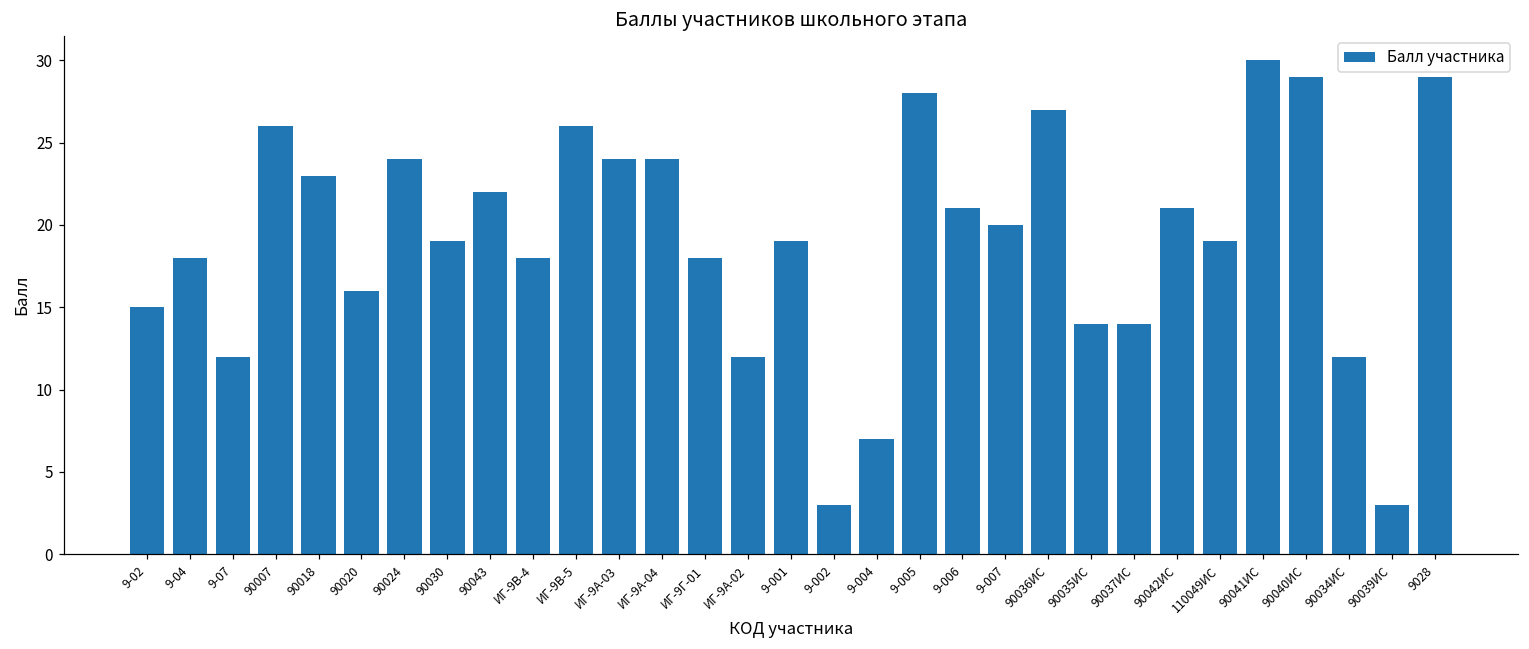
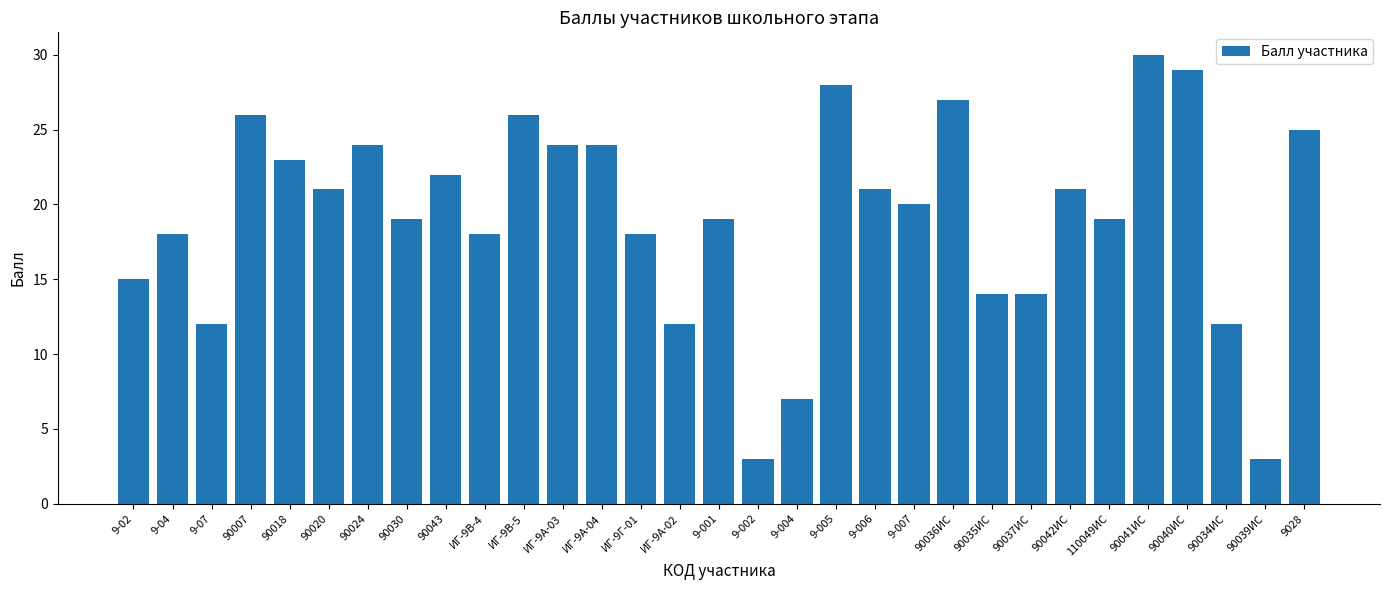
90020: 16 -> 21
9028: 29 -> 25
